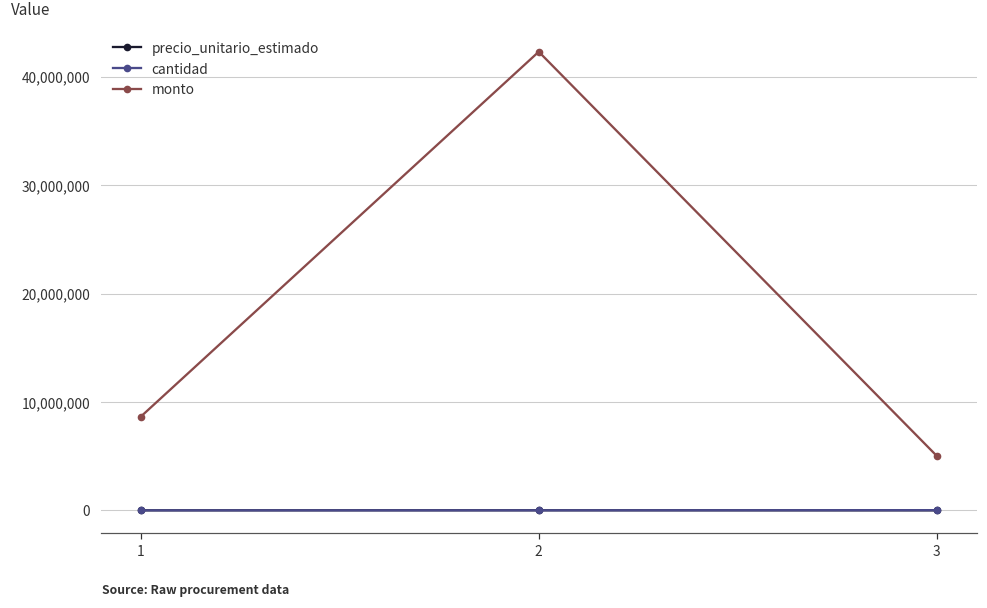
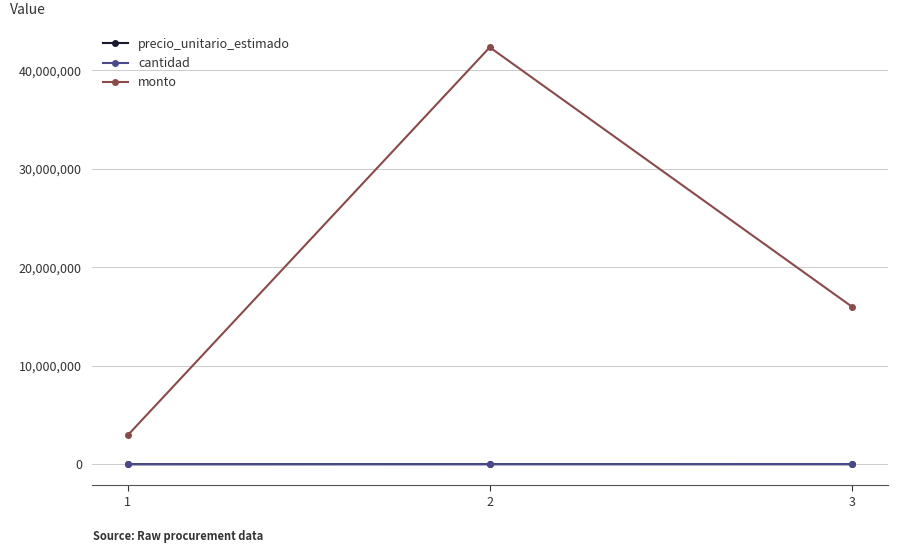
monto, 1: 9,000,000 -> 3,000,000
monto, 3: 5,000,000 -> 16,000,000
